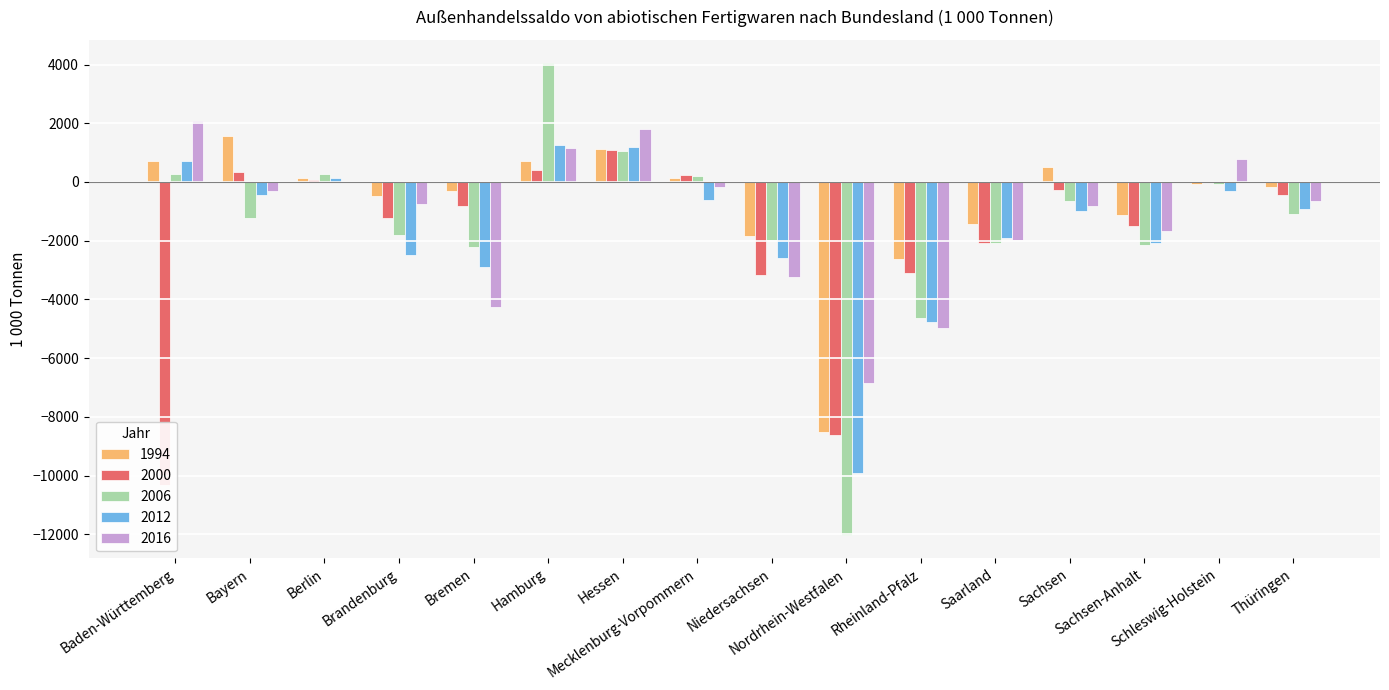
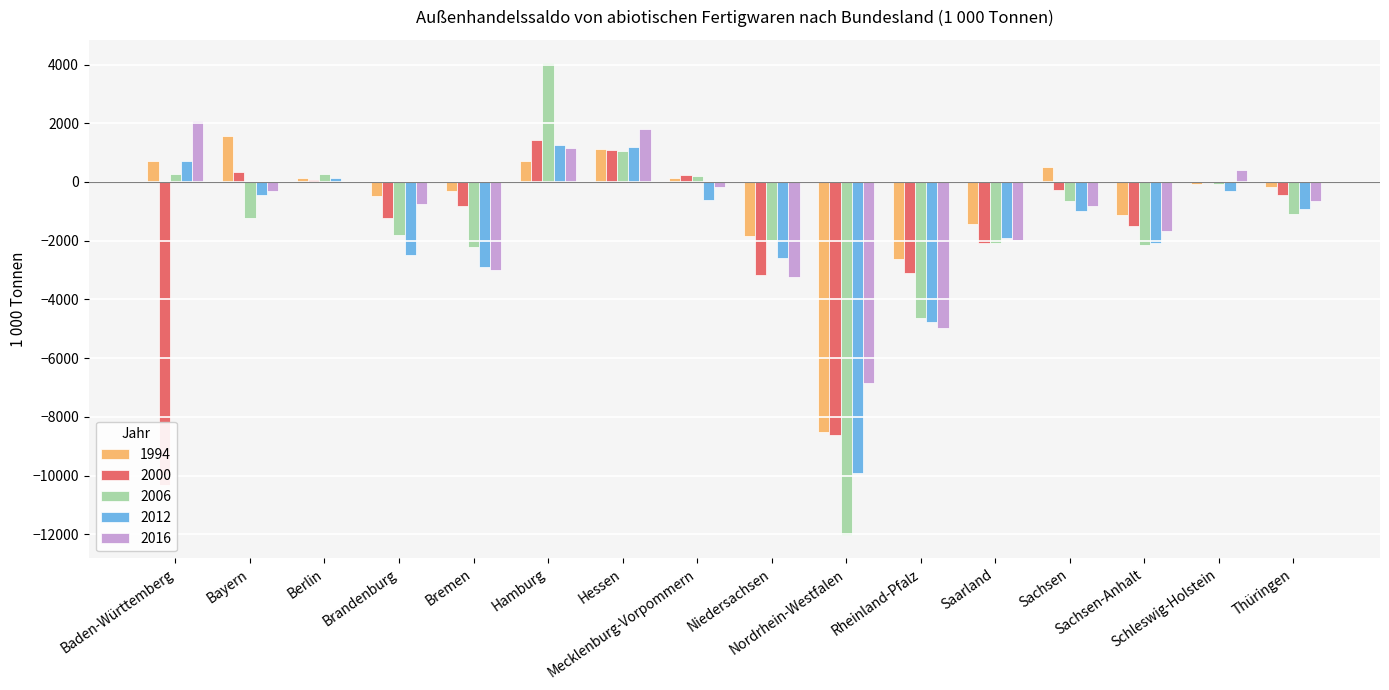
2016, Bremen: -4200 -> -3000
2000, Hamburg: 400 -> 1400
2016, Schleswig-Holstein: 800 -> 400
